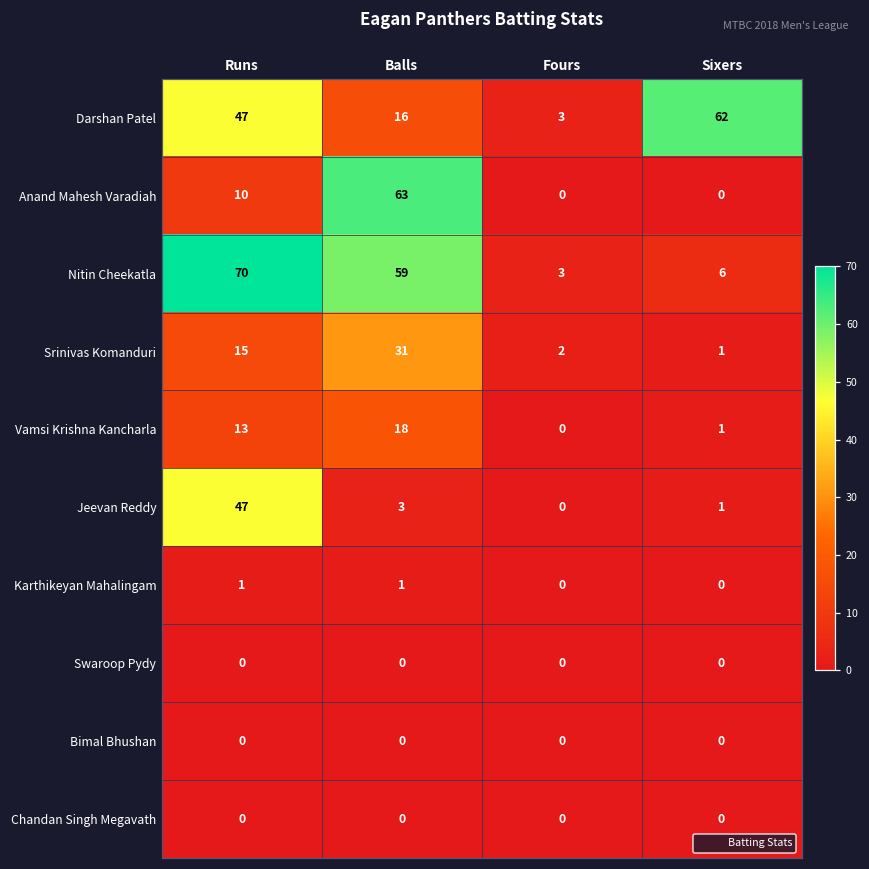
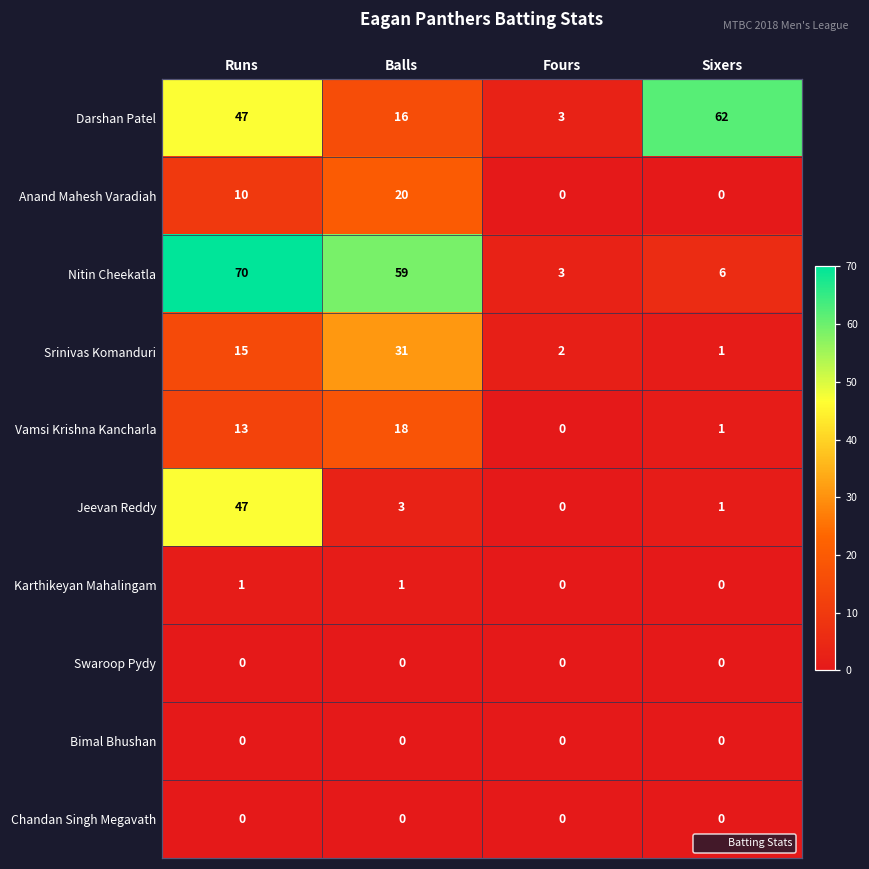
Anand Mahesh Varadiah, Balls: 63 -> 20
